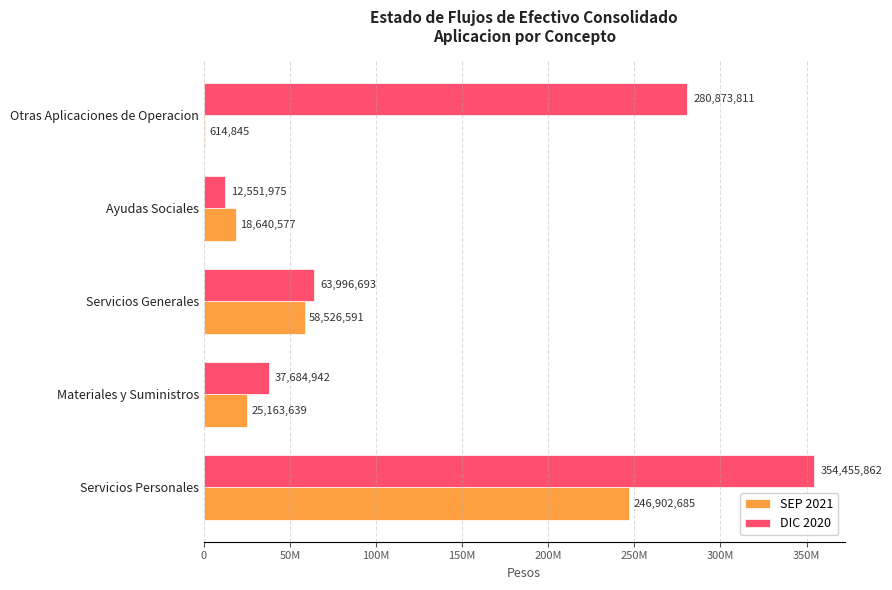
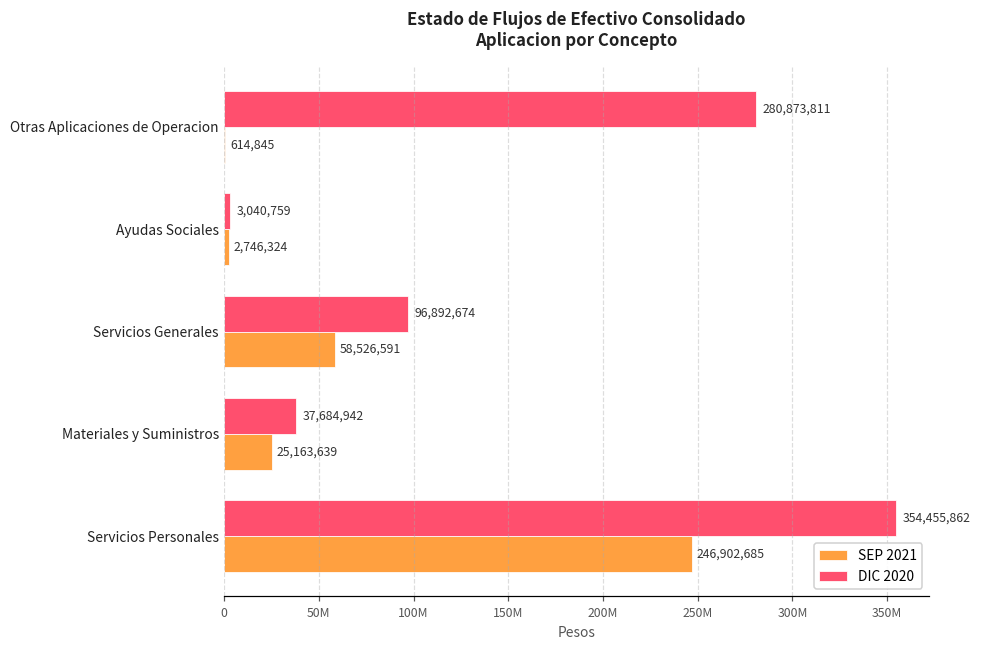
DIC 2020, Ayudas Sociales: 12,551,975 -> 3,040,759
SEP 2021, Ayudas Sociales: 18,640,577 -> 2,746,324
DIC 2020, Servicios Generales: 63,996,693 -> 96,892,674
